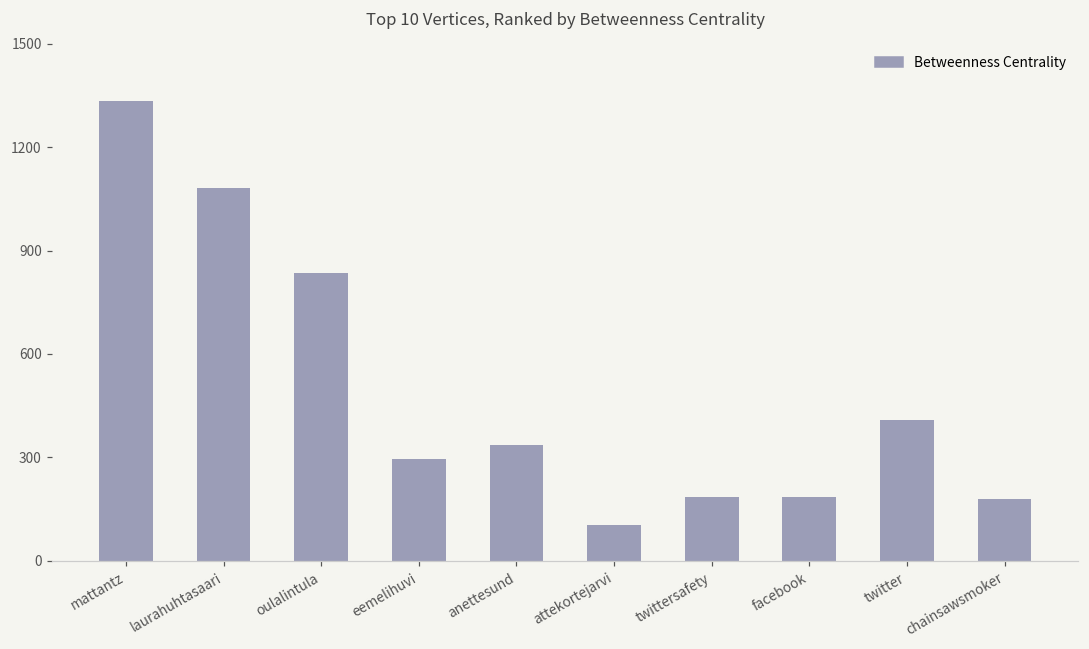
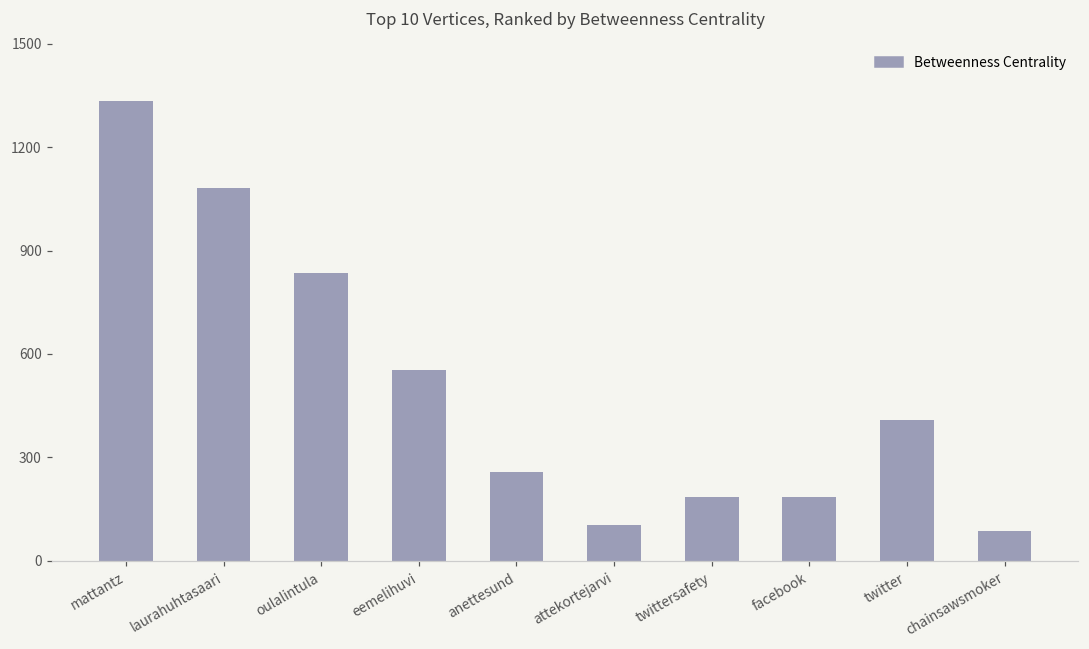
eemelihuvi: 300 -> 550
anettesund: 340 -> 260
chainsawsmoker: 180 -> 90
